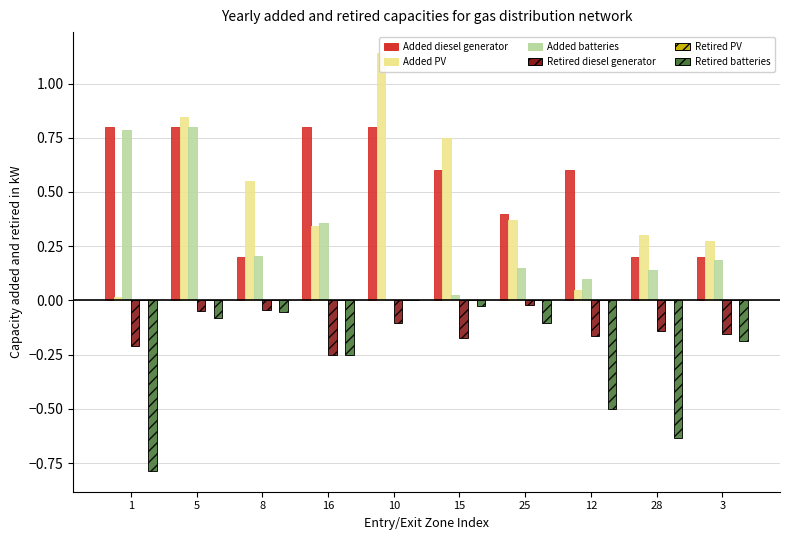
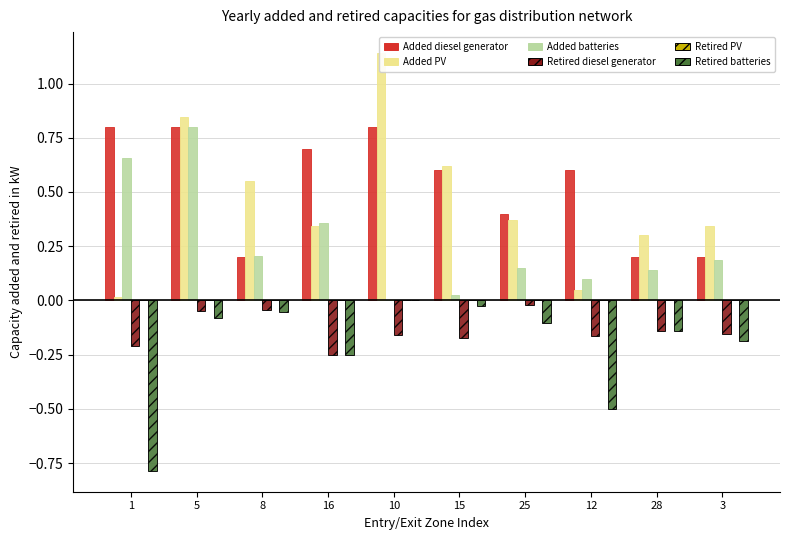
Added batteries, 1: 0.79 -> 0.66
Added diesel generator, 16: 0.80 -> 0.70
Retired diesel generator, 10: -0.10 -> -0.16
Added PV, 15: 0.75 -> 0.62
Retired batteries, 28: -0.64 -> -0.14
Added PV, 3: 0.28 -> 0.34
